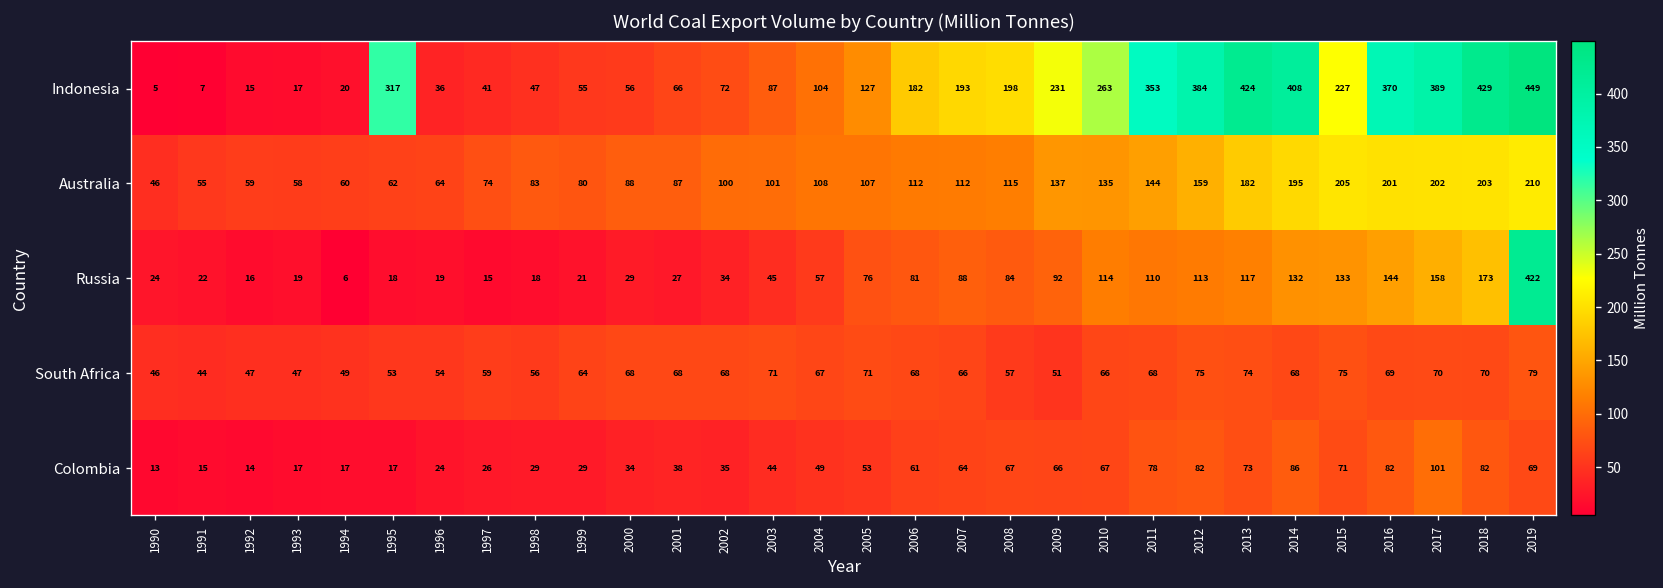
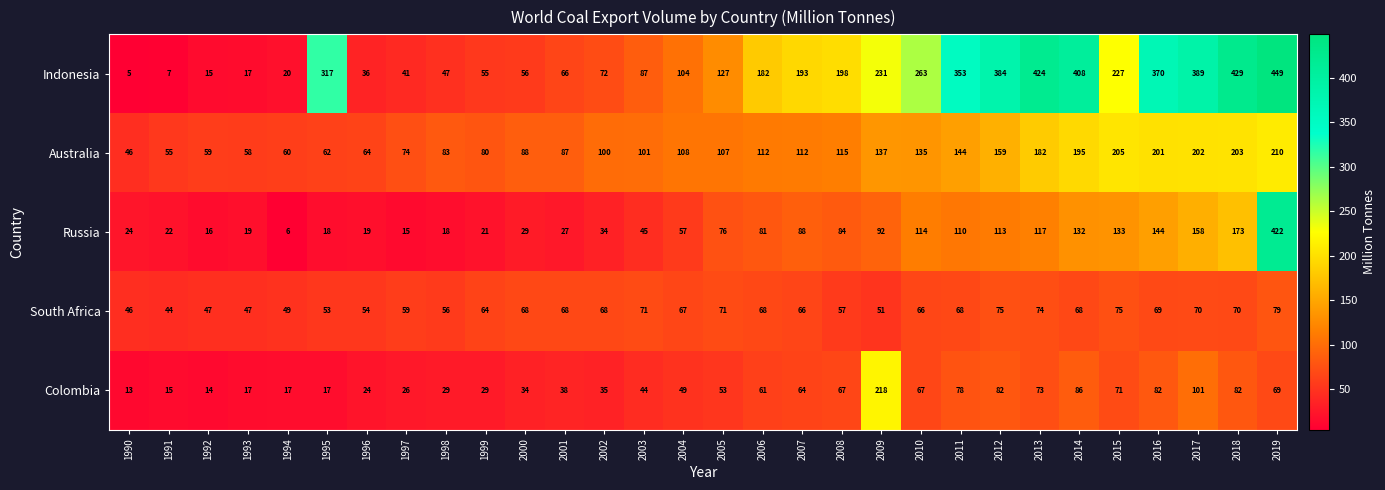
Colombia, 2009: 66 -> 218
